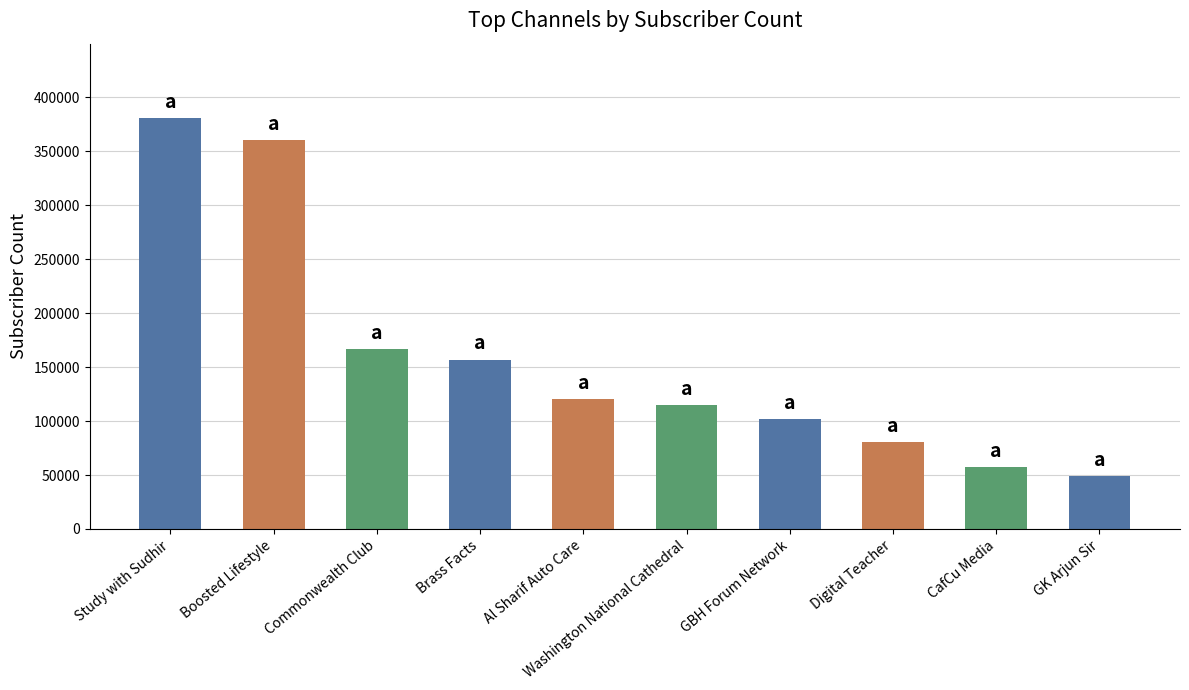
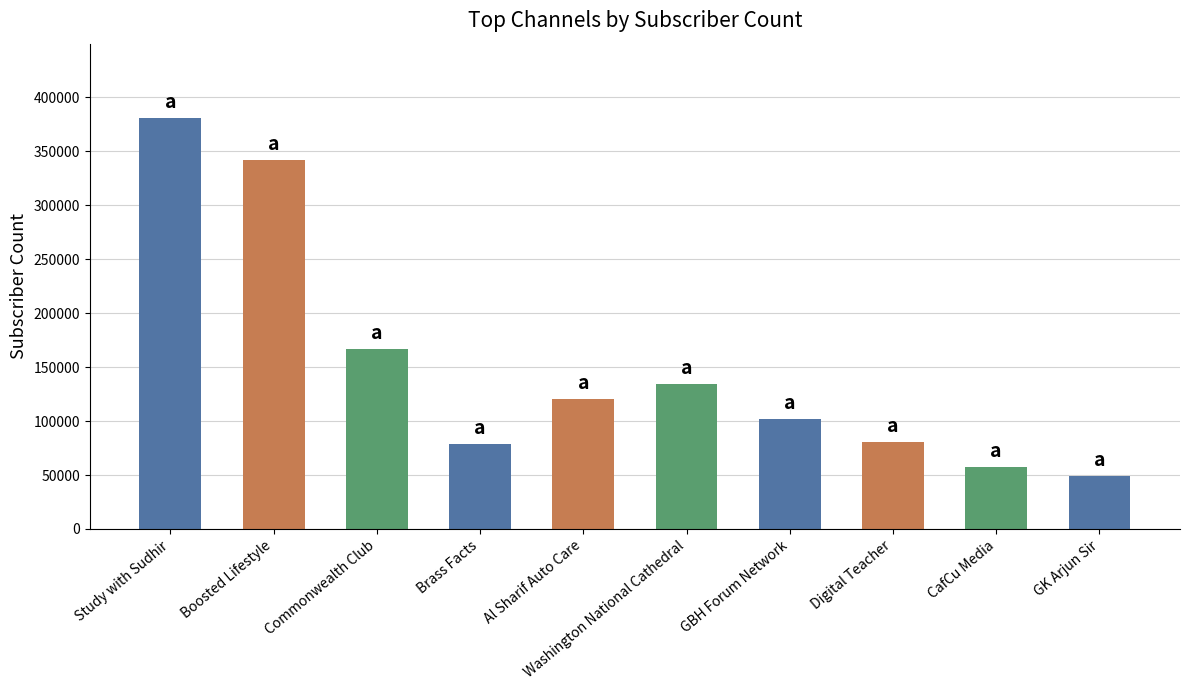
Boosted Lifestyle: 360000 -> 342000
Brass Facts: 157000 -> 78000
Washington National Cathedral: 115000 -> 134000
